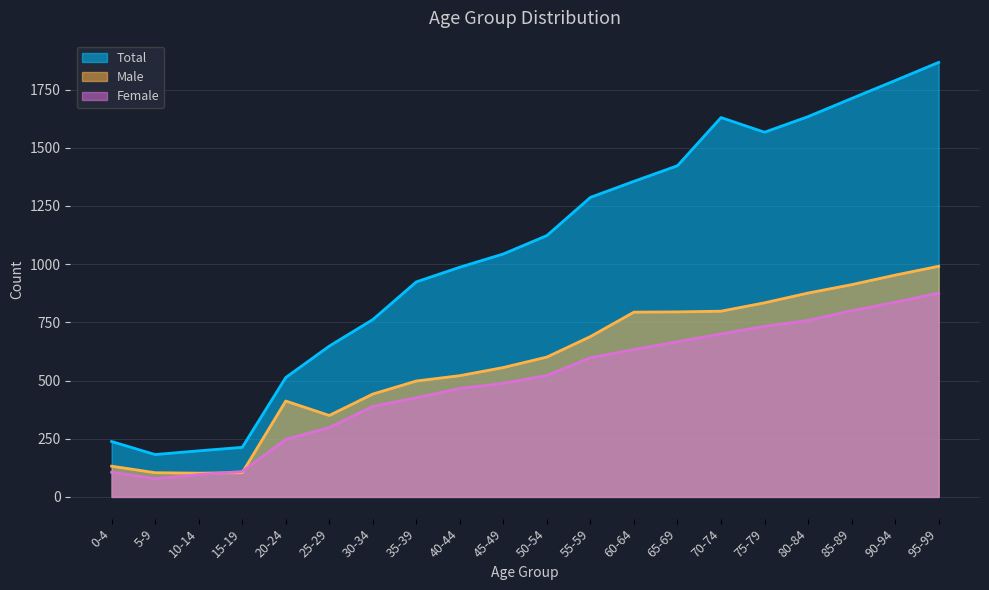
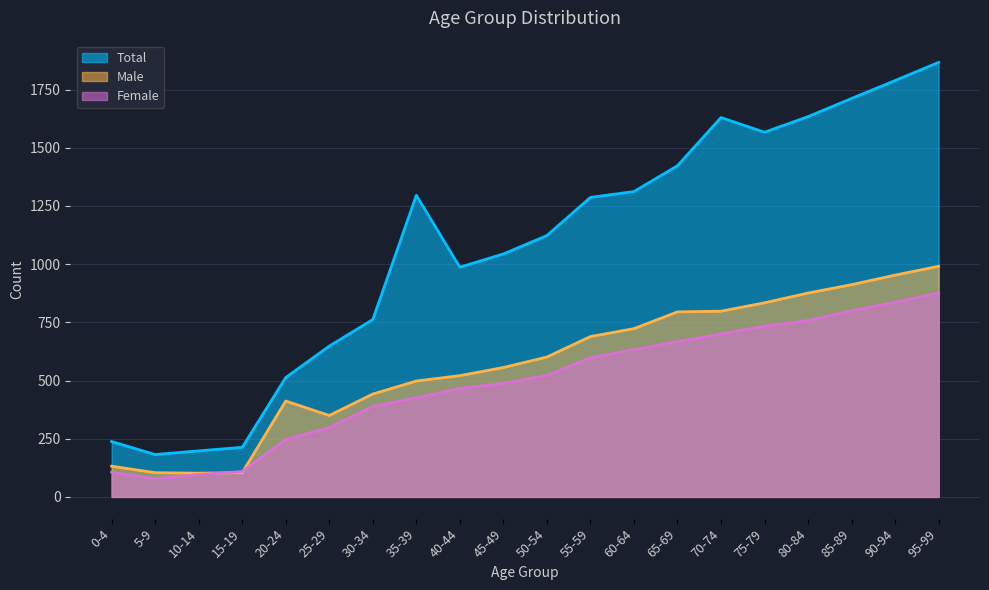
Total, 35-39: 920 -> 1300
Total, 60-64: 1360 -> 1310
Male, 60-64: 790 -> 720
